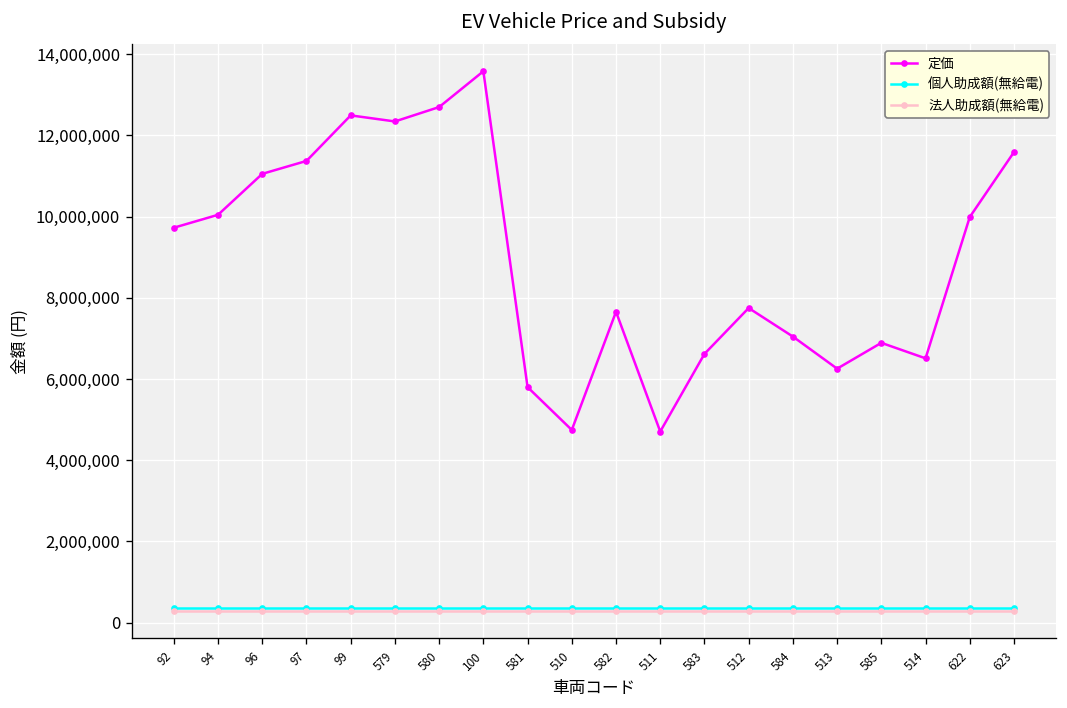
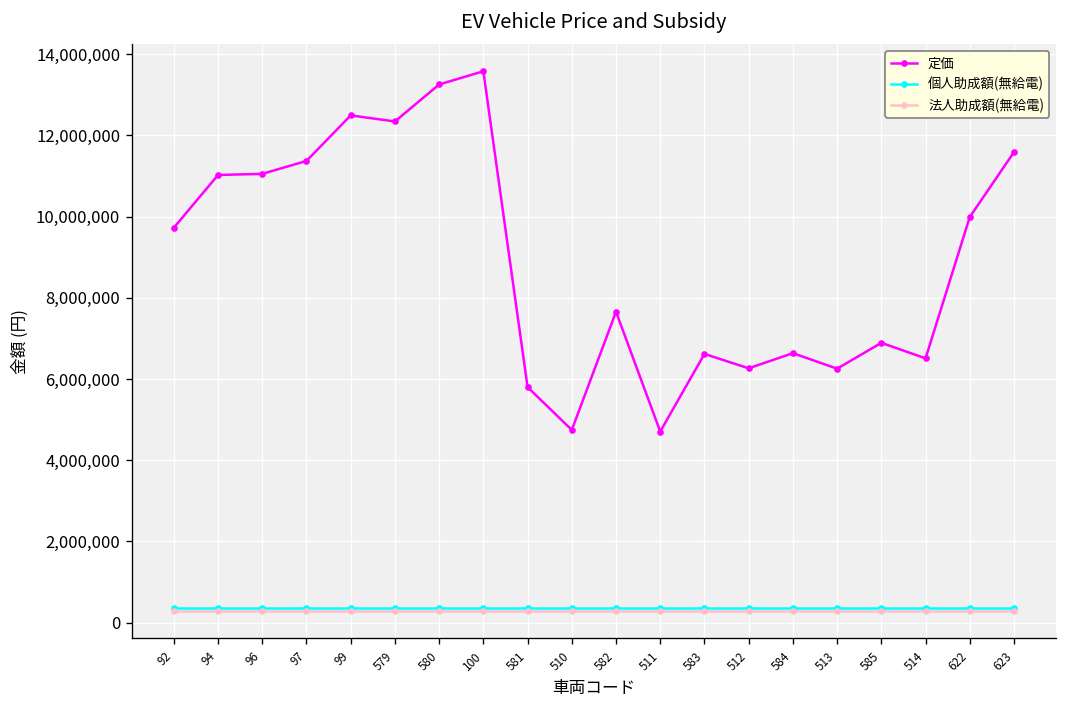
定価, 94: 10,000,000 -> 11,000,000
定価, 580: 12,700,000 -> 13,300,000
定価, 512: 7,700,000 -> 6,300,000
定価, 584: 7,000,000 -> 6,600,000
